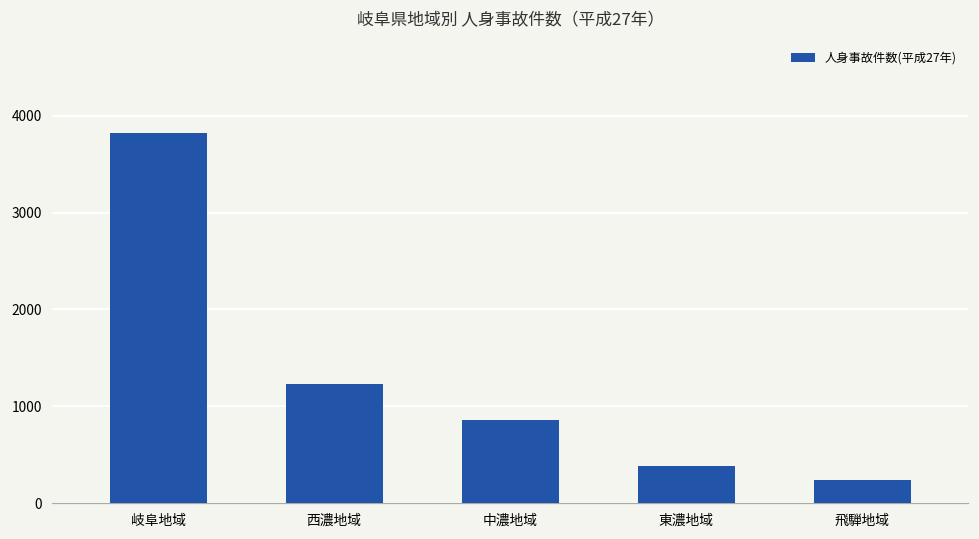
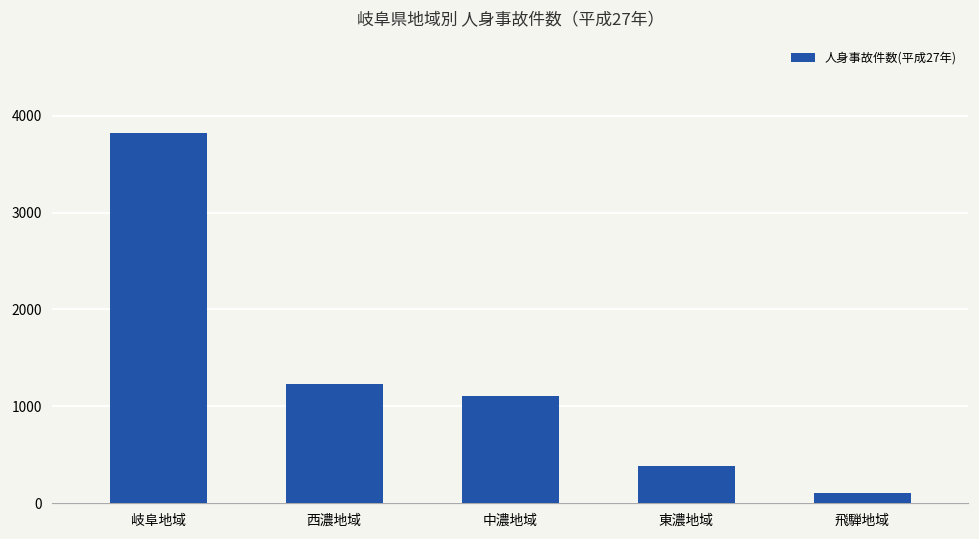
中濃地域: 900 -> 1100
飛騨地域: 200 -> 100
